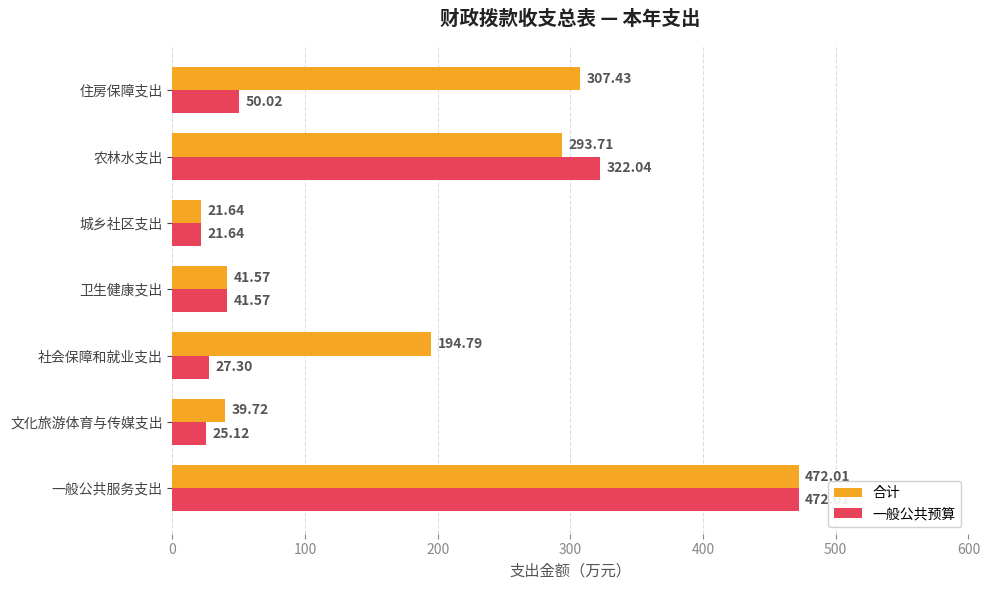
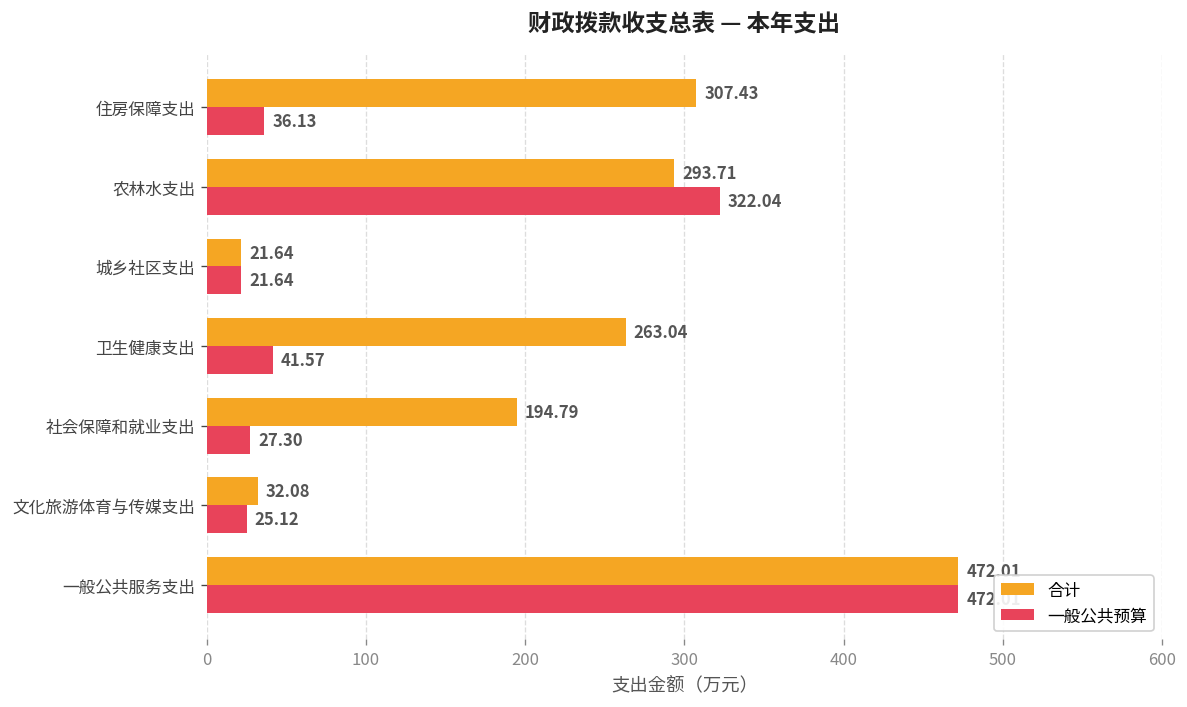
一般公共预算, 住房保障支出: 50.02 -> 36.13
合计, 卫生健康支出: 41.57 -> 263.04
合计, 文化旅游体育与传媒支出: 39.72 -> 32.08
